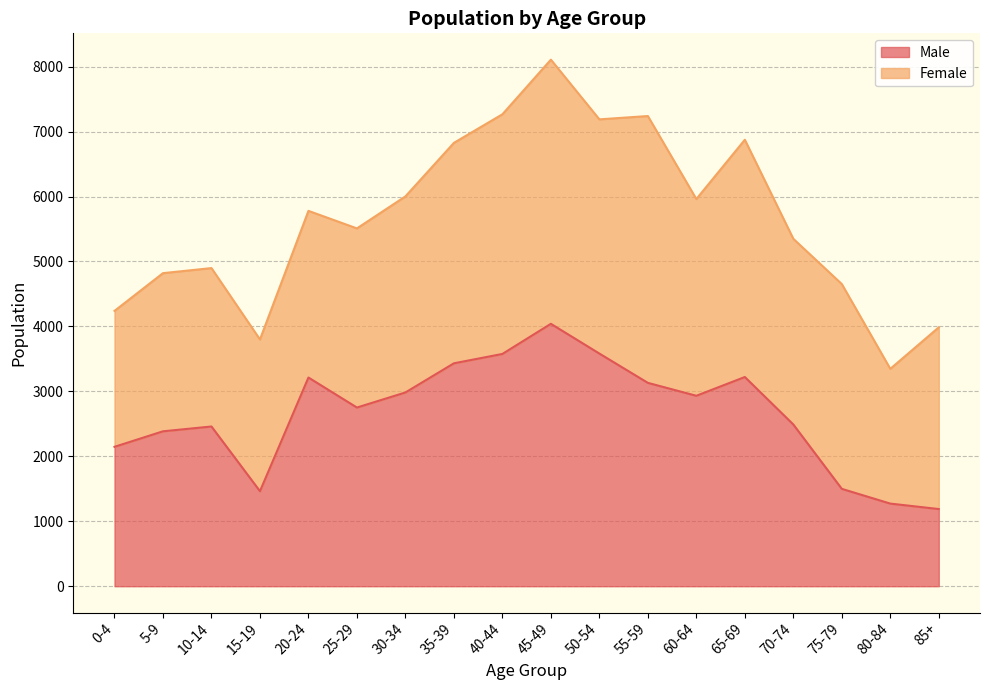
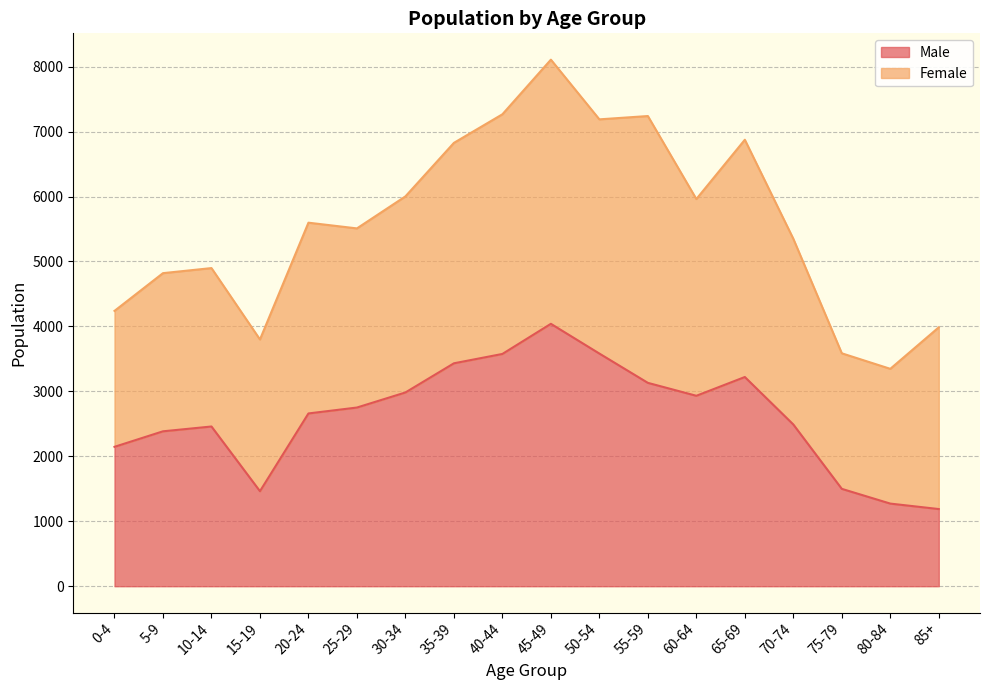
Male, 20-24: 3200 -> 2700
Female, 20-24: 2600 -> 2900
Female, 75-79: 3200 -> 2100
